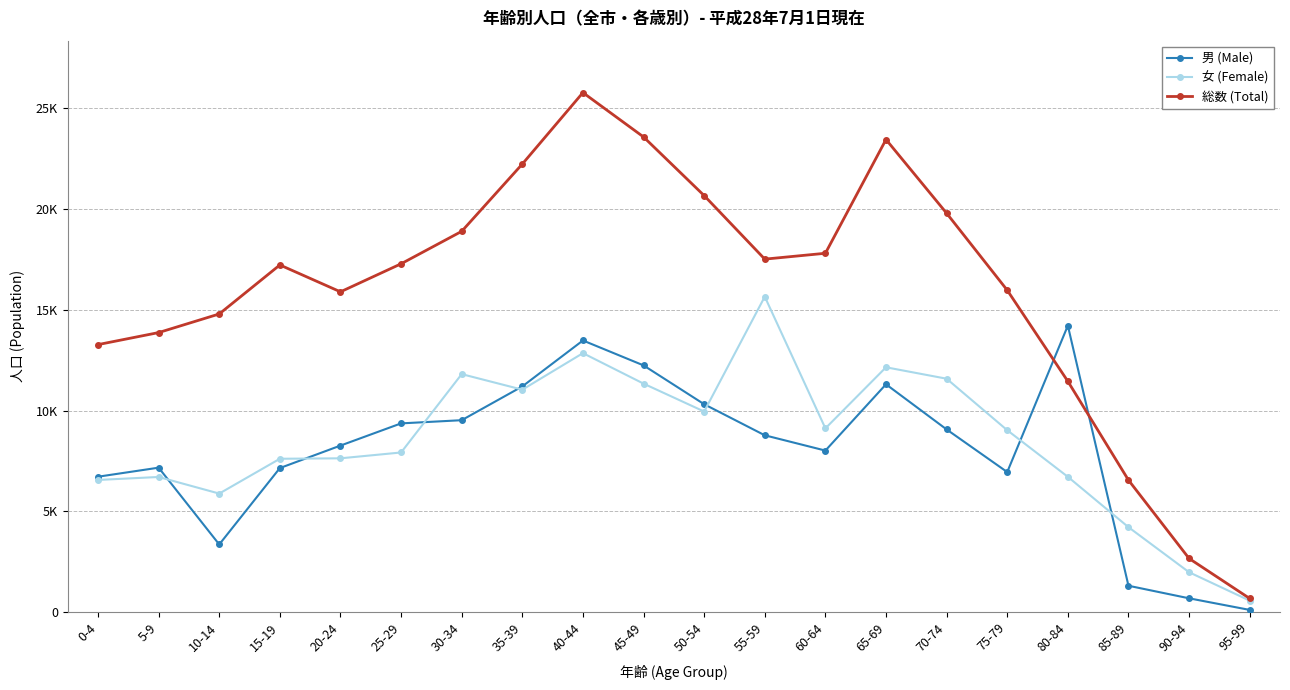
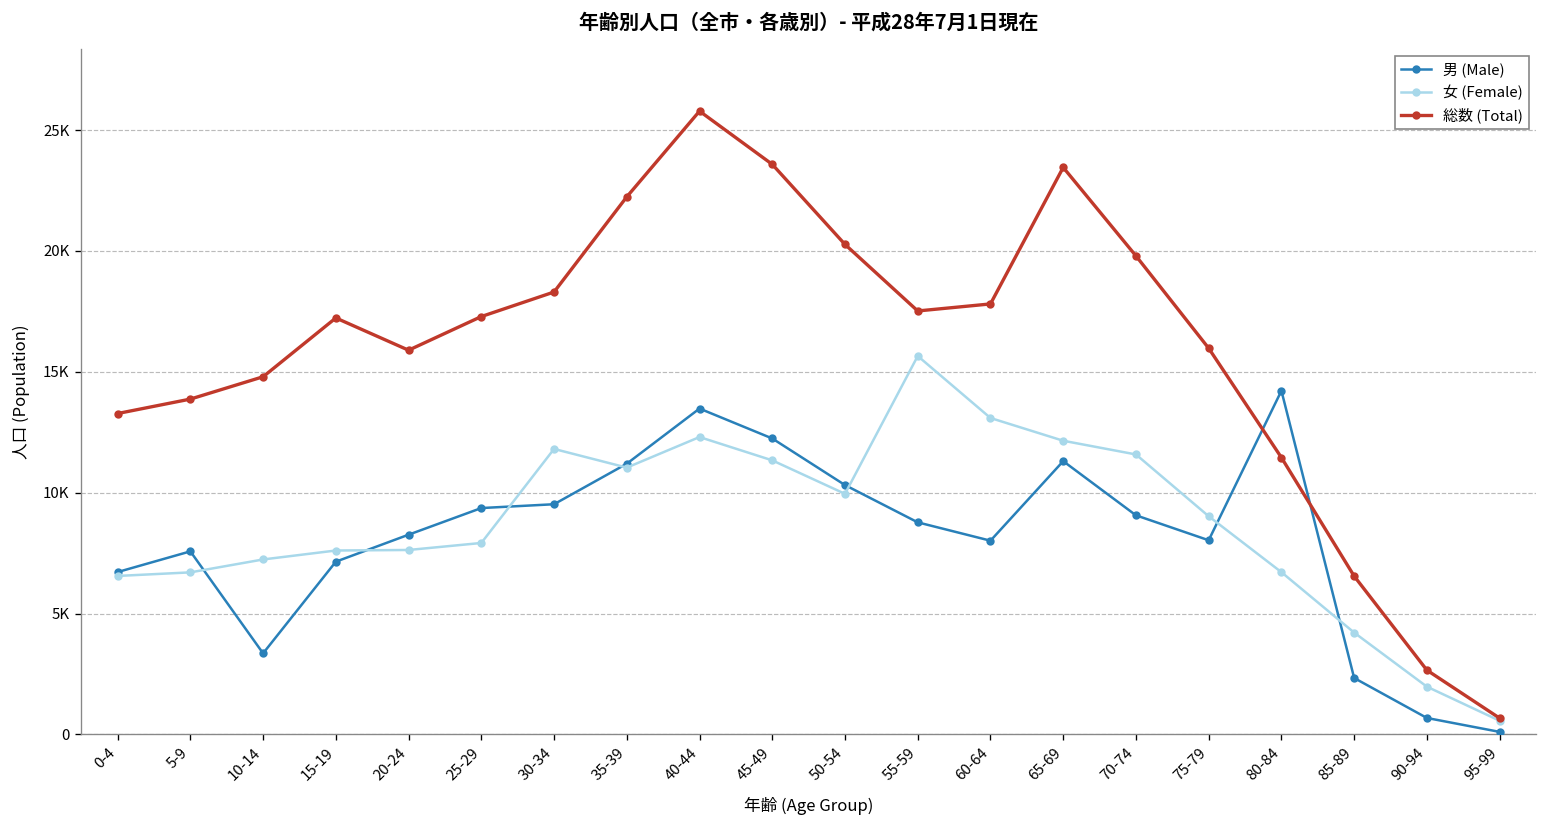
男 (Male), 5-9: 7200 -> 7600
女 (Female), 10-14: 5900 -> 7200
総数 (Total), 30-34: 18900 -> 18300
女 (Female), 40-44: 12900 -> 12300
総数 (Total), 50-54: 20700 -> 20300
女 (Female), 60-64: 9100 -> 13100
男 (Male), 75-79: 6900 -> 8000
男 (Male), 85-89: 1300 -> 2300
